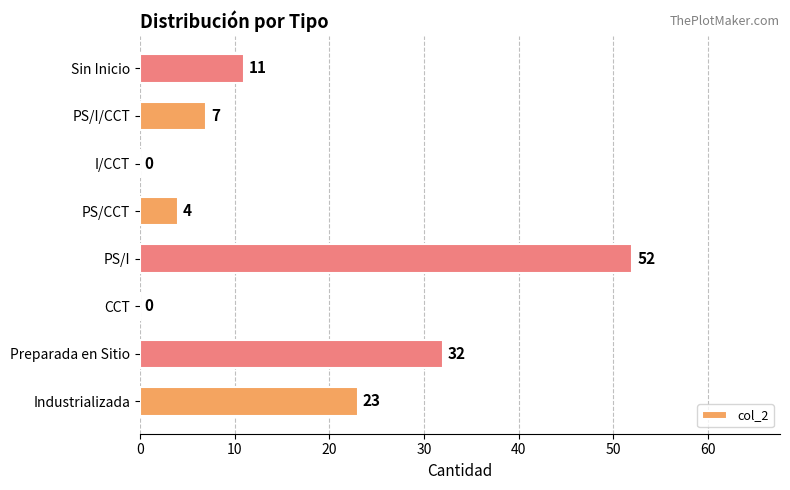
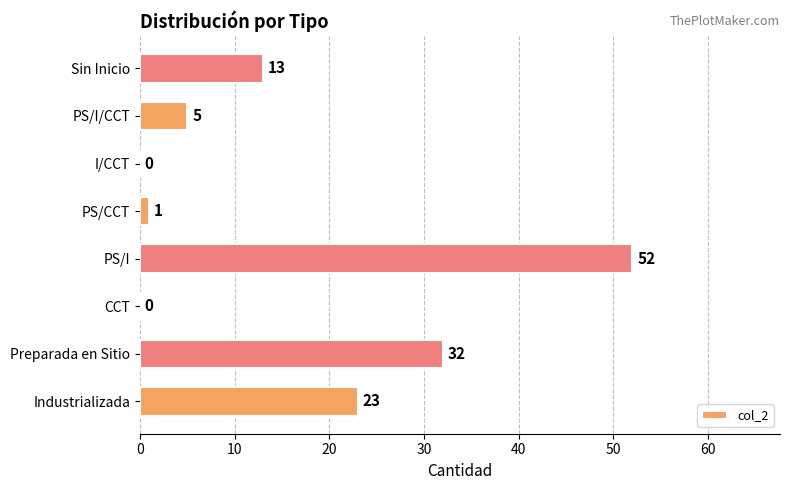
Sin Inicio: 11 -> 13
PS/I/CCT: 7 -> 5
PS/CCT: 4 -> 1
